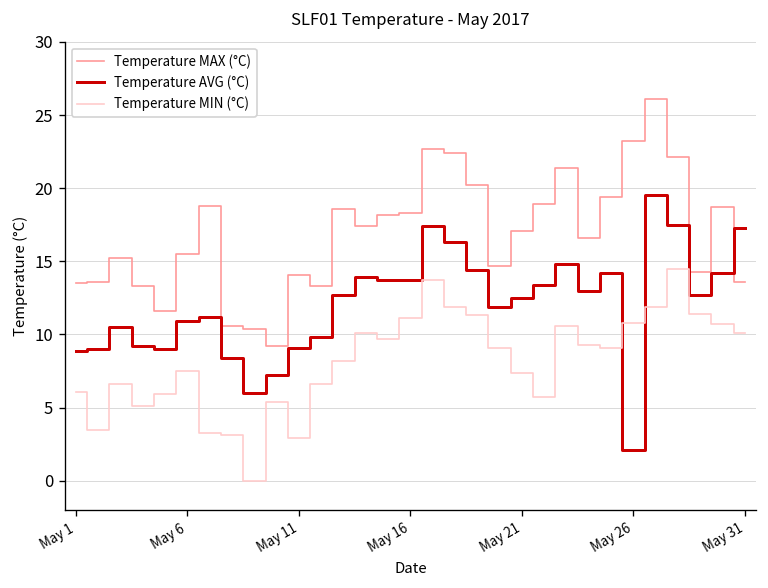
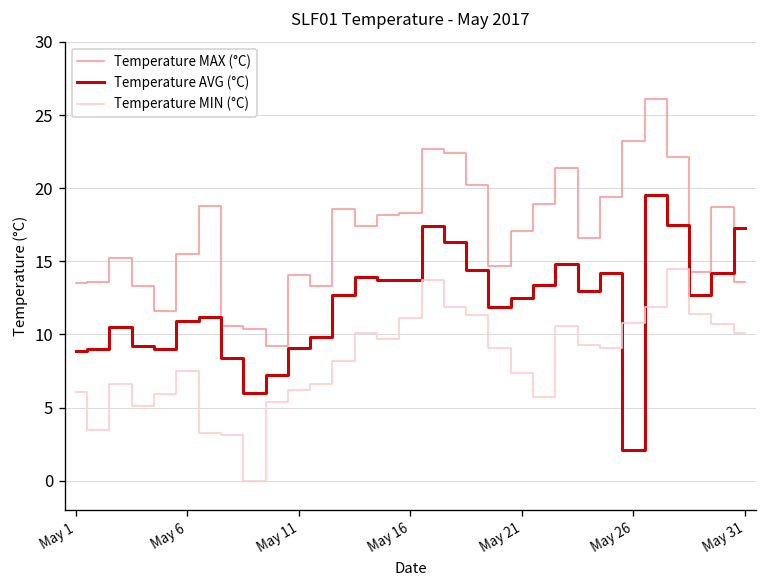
Temperature MIN (°C), May 11: 2.9 -> 6.2
